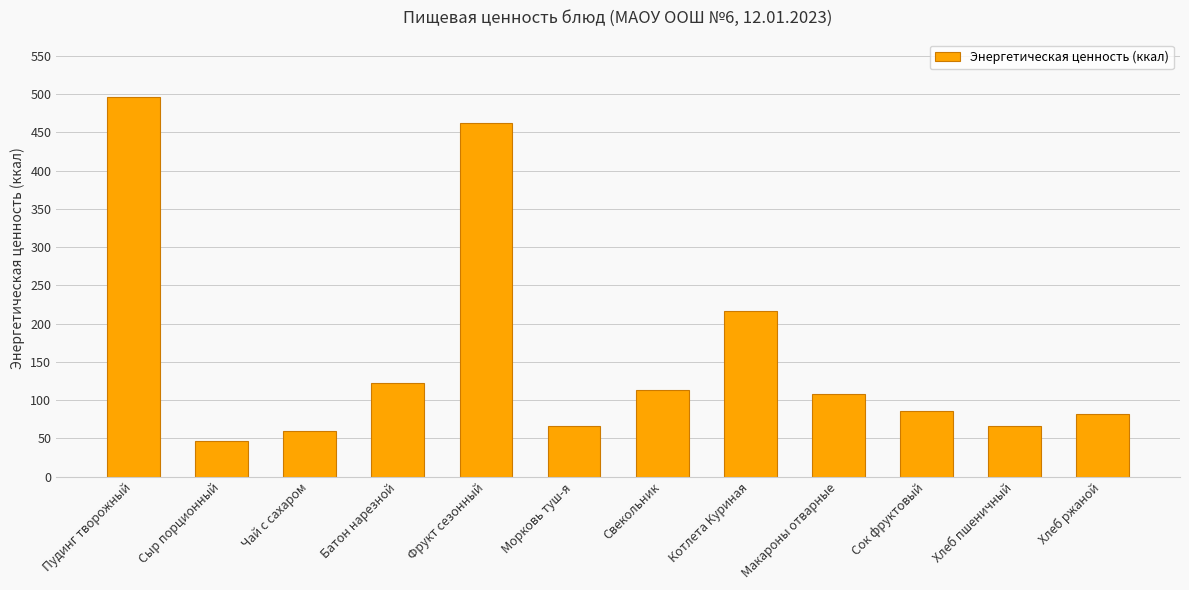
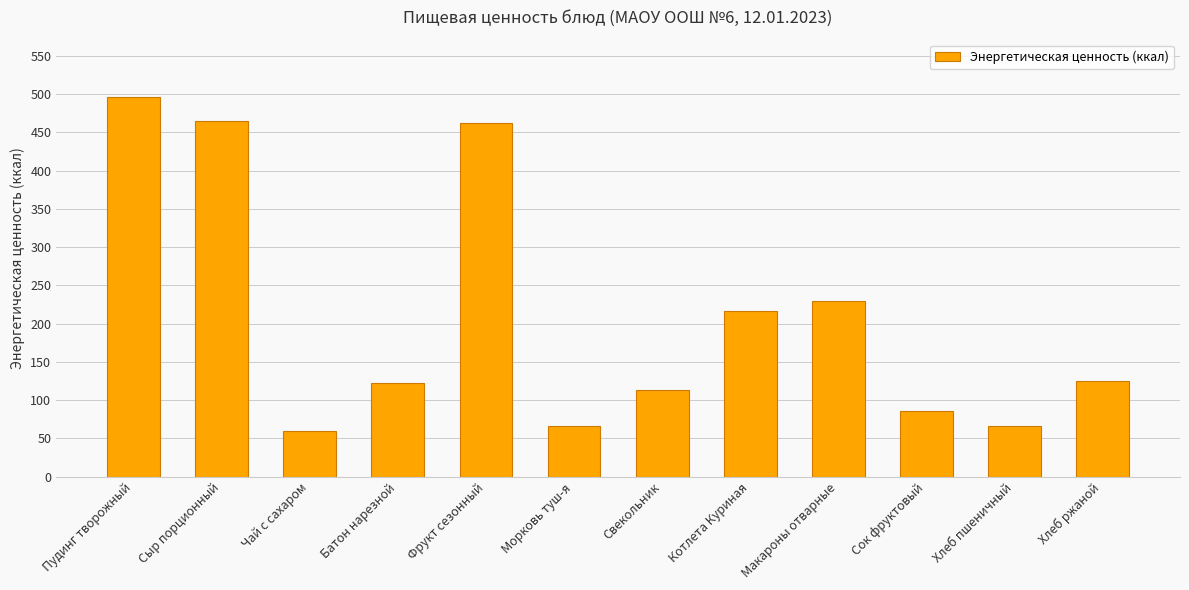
Сыр порционный: 50 -> 470
Макароны отварные: 110 -> 230
Хлеб ржаной: 80 -> 130
